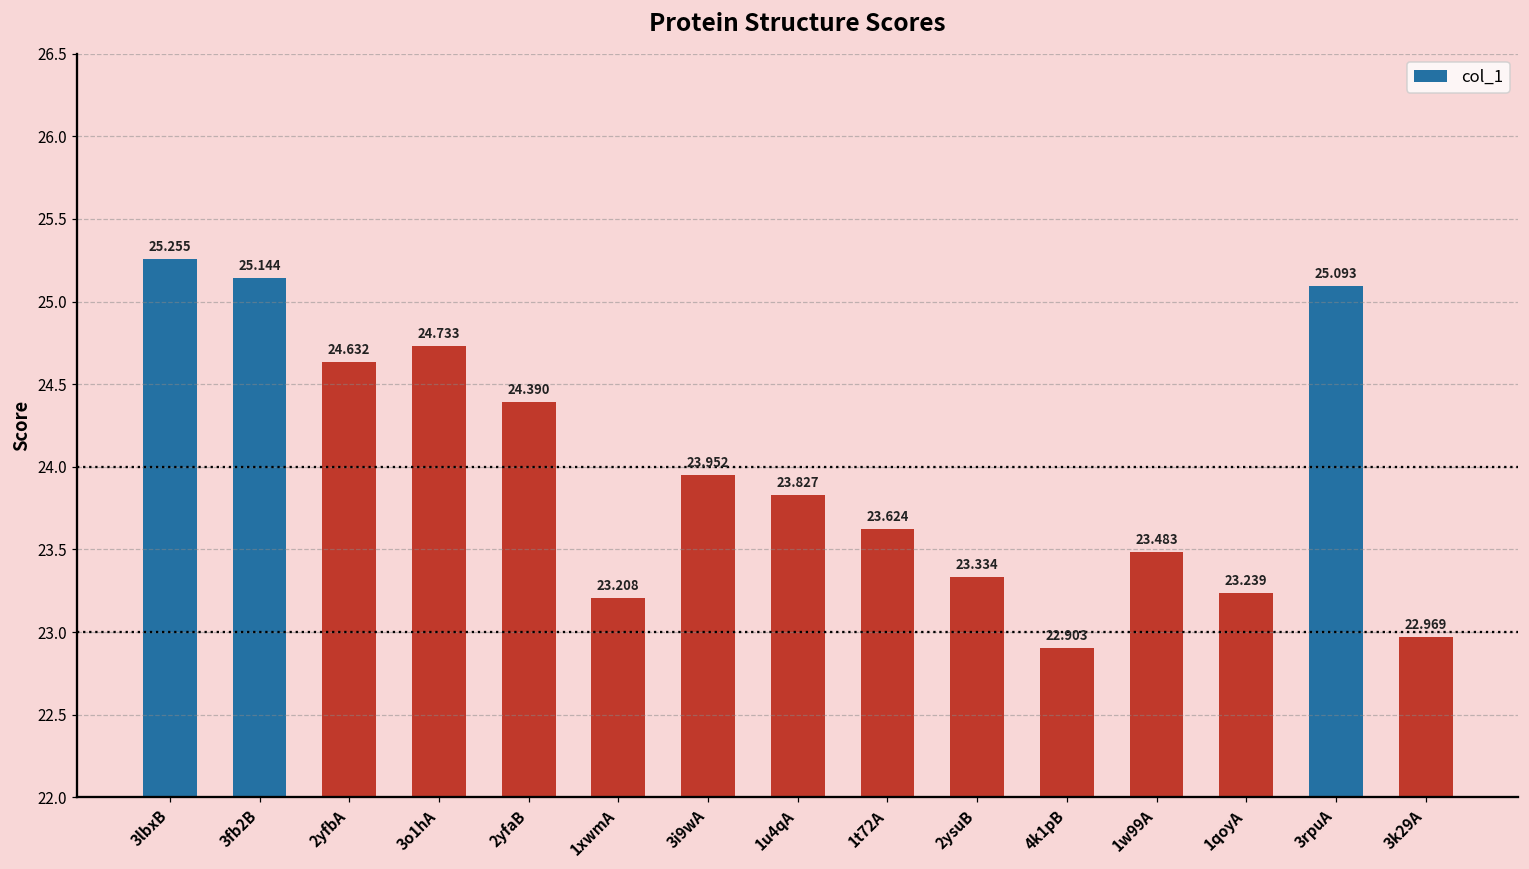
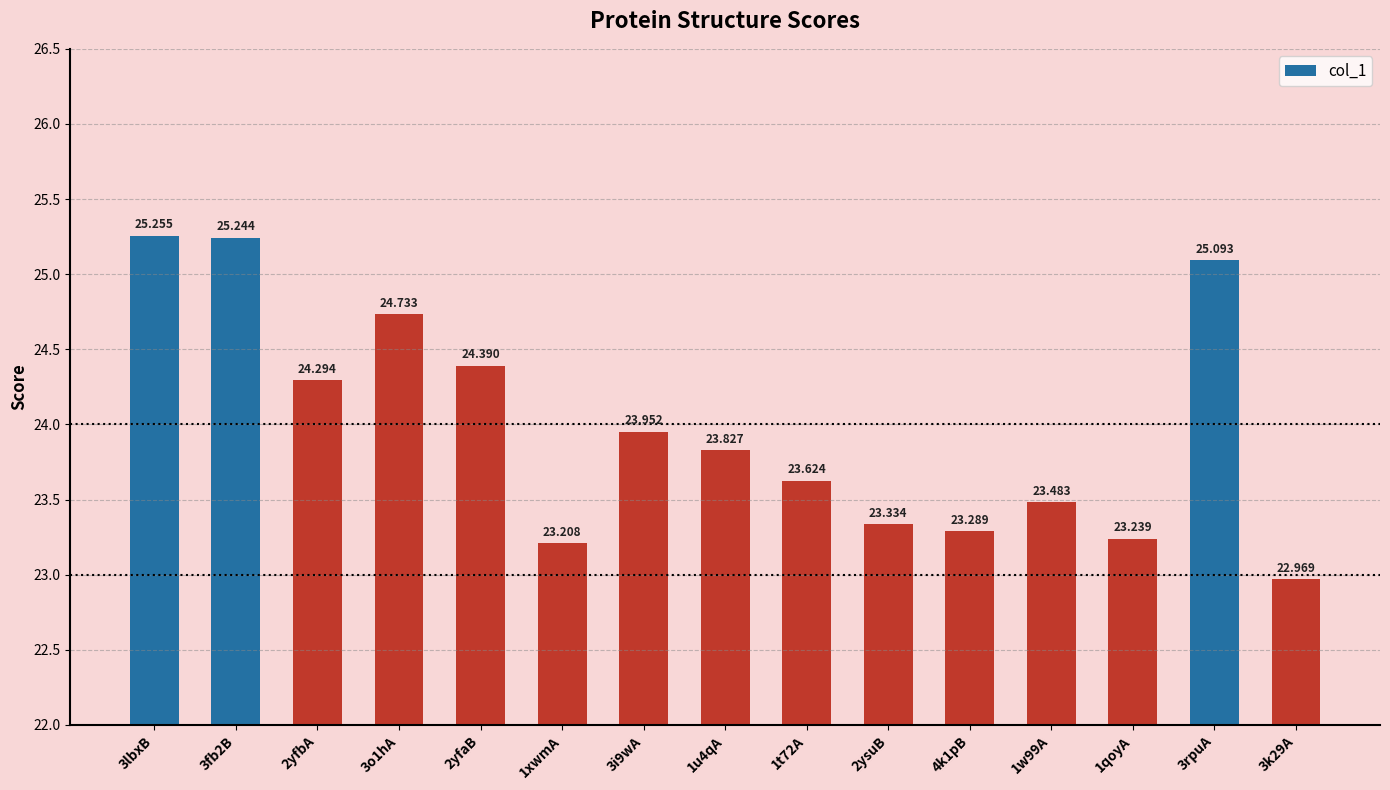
3fb2B: 25.144 -> 25.244
2yfbA: 24.632 -> 24.294
4k1pB: 22.903 -> 23.289
